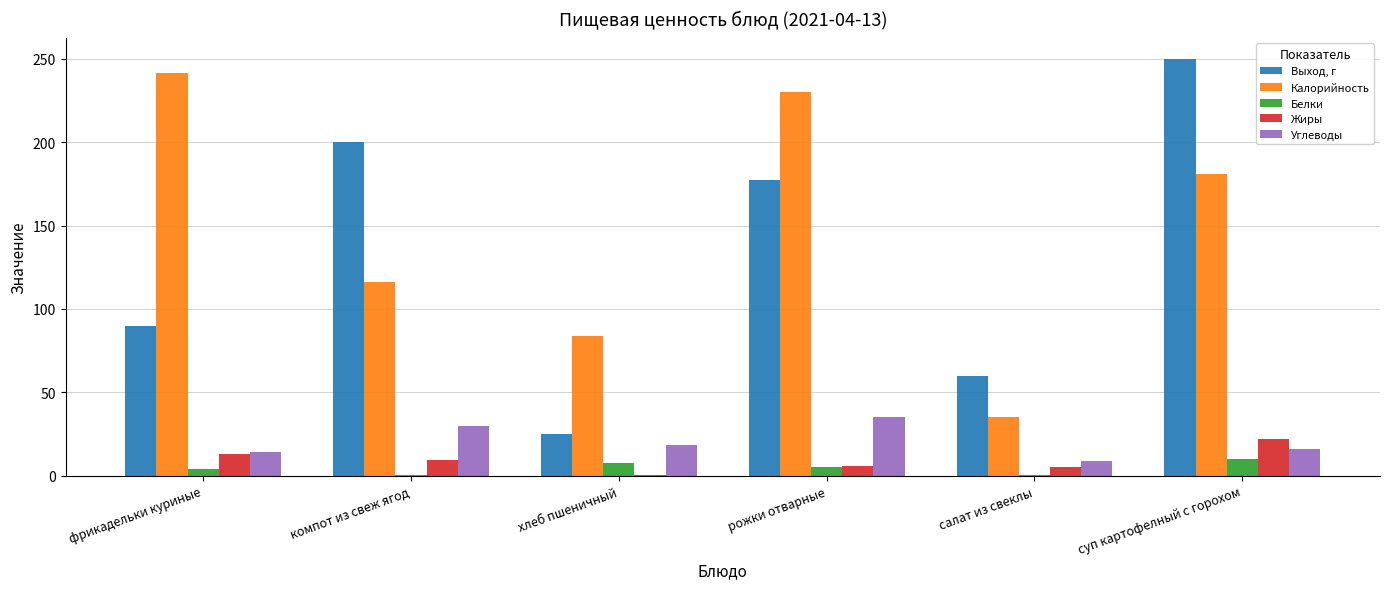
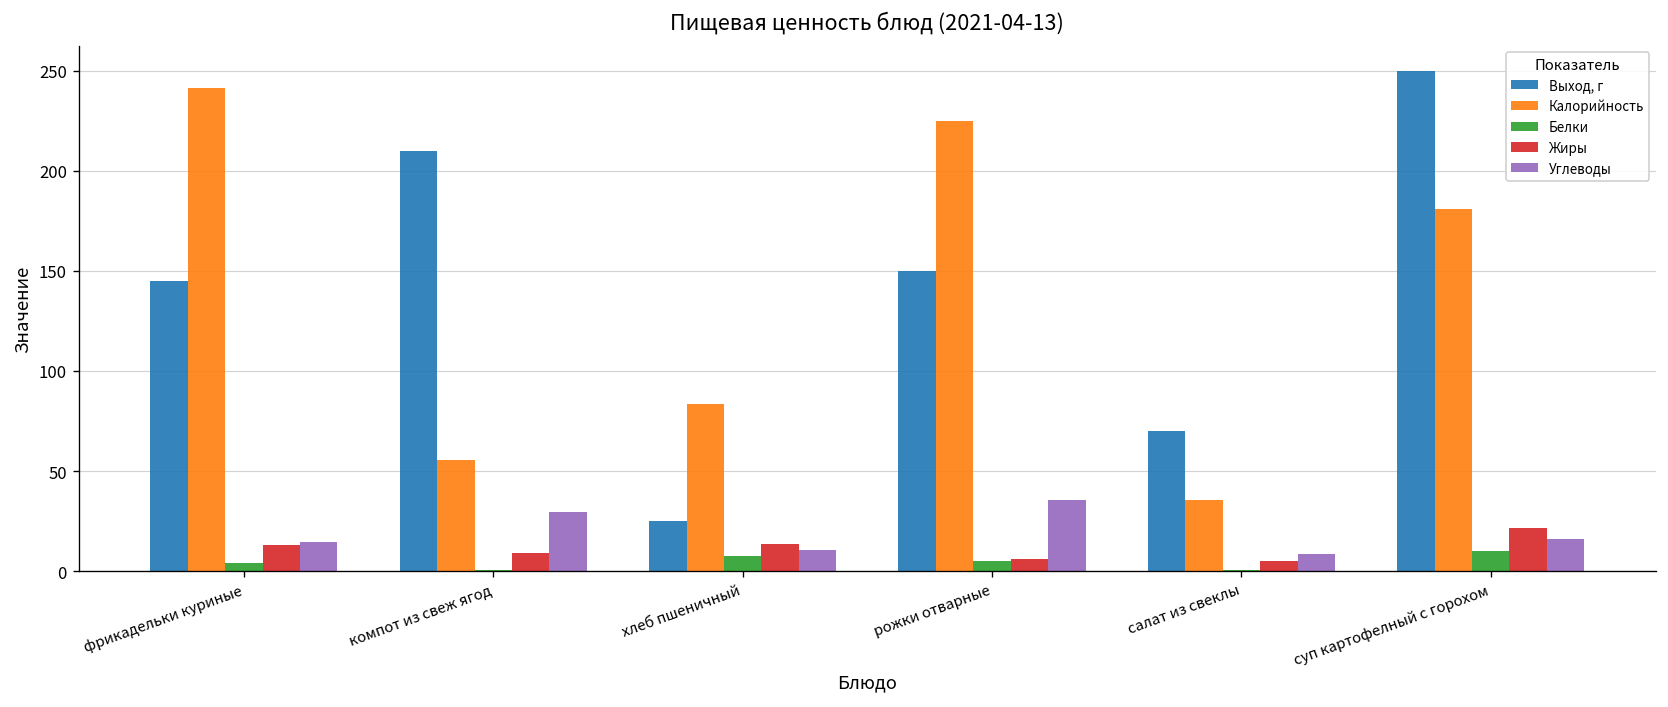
Выход, г, фрикадельки куриные: 90 -> 145
Выход, г, компот из свеж ягод: 200 -> 210
Калорийность, компот из свеж ягод: 116 -> 56
Жиры, хлеб пшеничный: 0 -> 14
Углеводы, хлеб пшеничный: 18 -> 11
Выход, г, рожки отварные: 177 -> 150
Калорийность, рожки отварные: 230 -> 225
Выход, г, салат из свеклы: 60 -> 70
